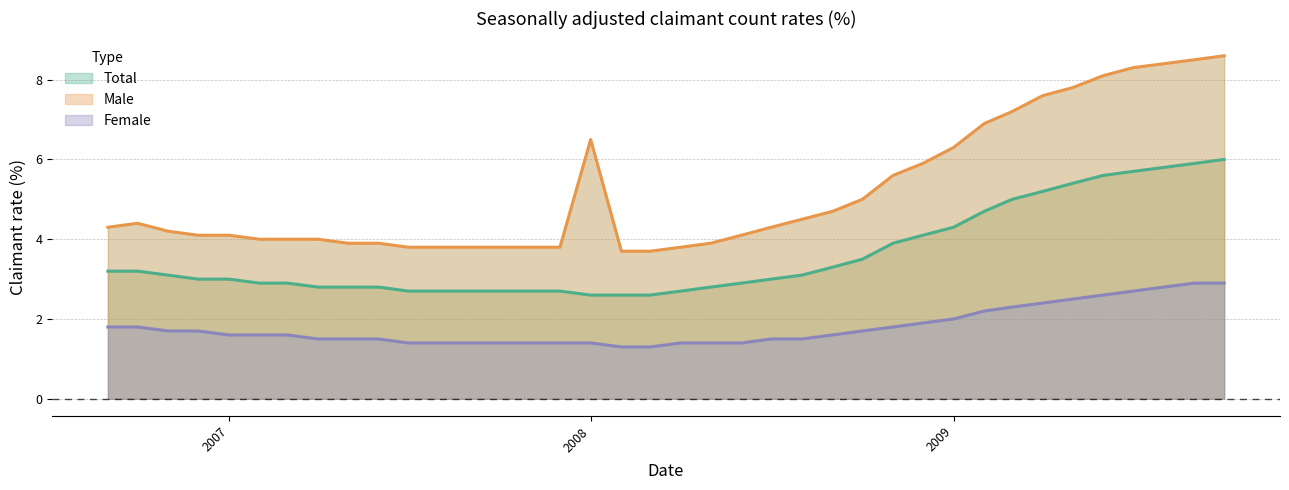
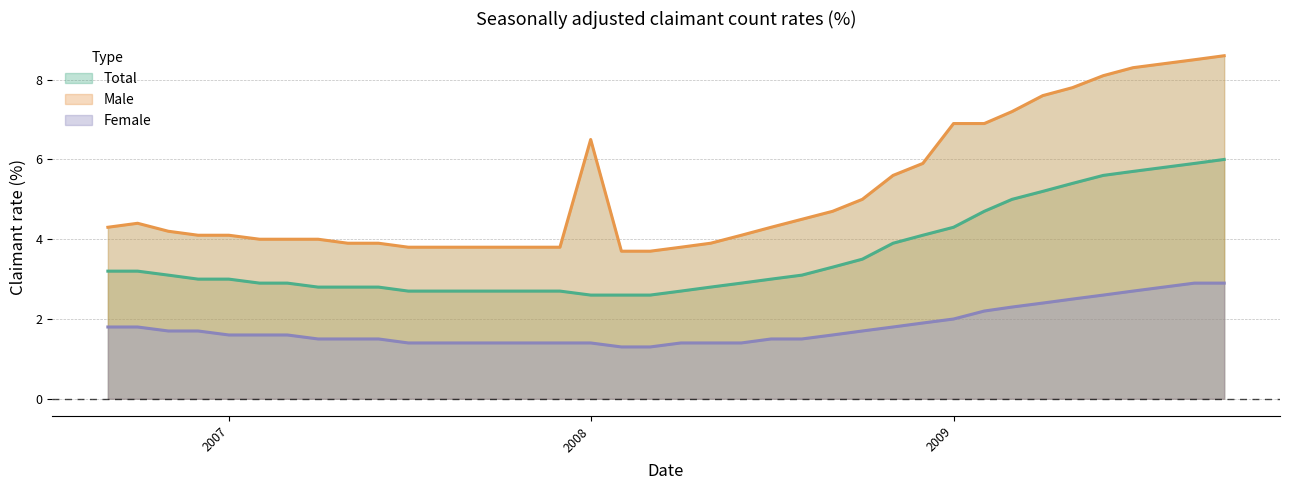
Male, 2009: 6.3 -> 6.9
